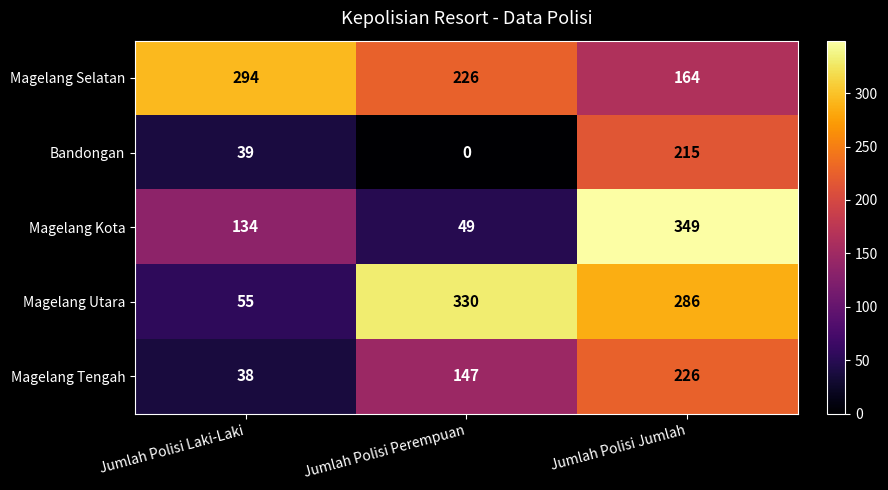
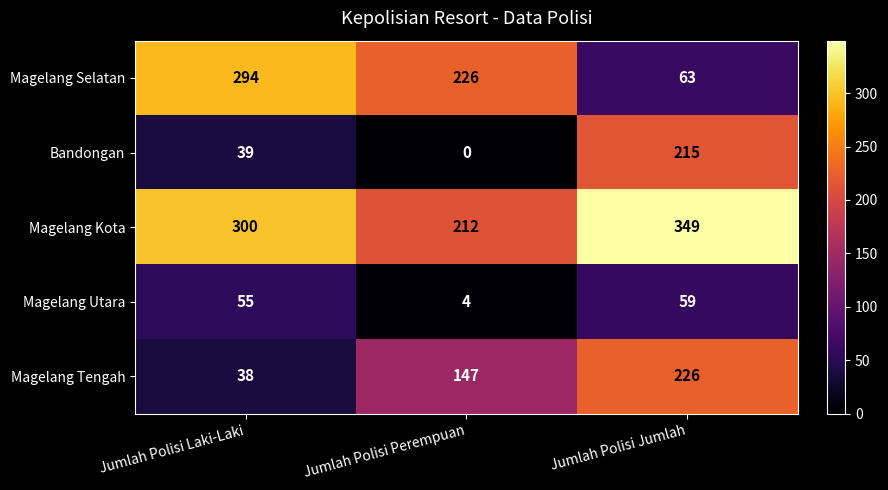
Magelang Selatan, Jumlah Polisi Jumlah: 164 -> 63
Magelang Kota, Jumlah Polisi Laki-Laki: 134 -> 300
Magelang Kota, Jumlah Polisi Perempuan: 49 -> 212
Magelang Utara, Jumlah Polisi Perempuan: 330 -> 4
Magelang Utara, Jumlah Polisi Jumlah: 286 -> 59
